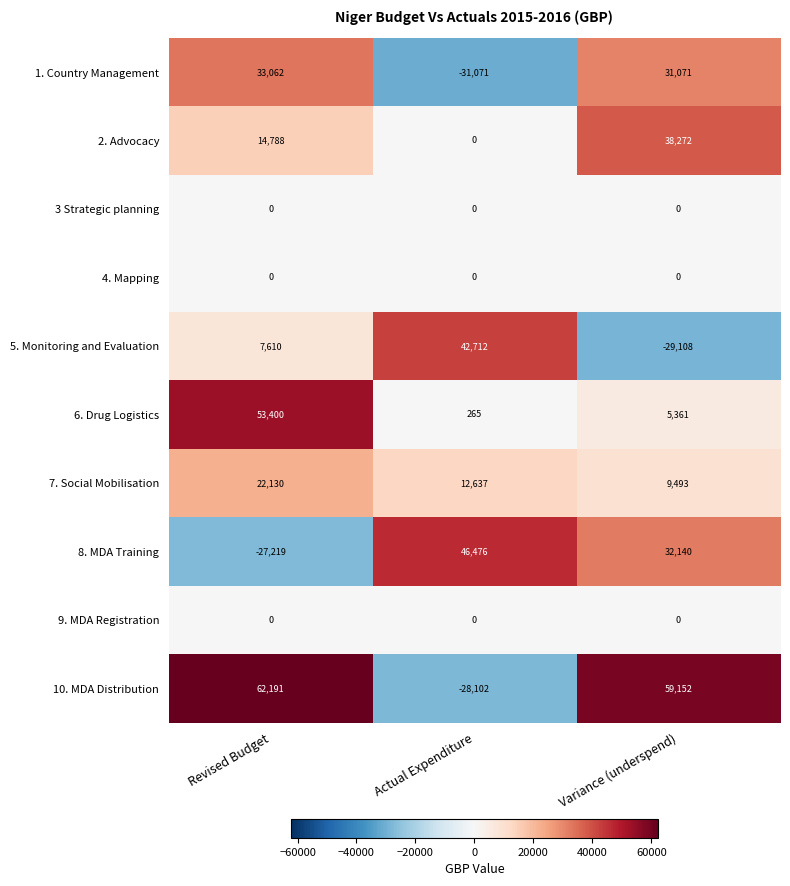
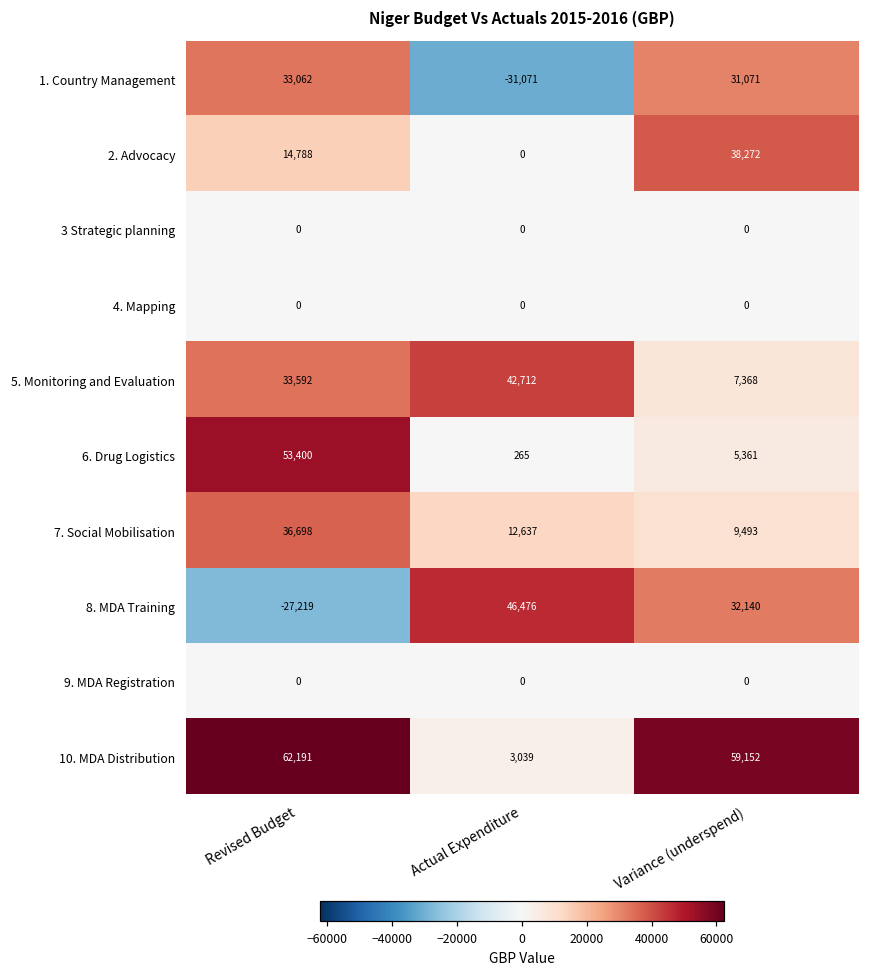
5. Monitoring and Evaluation, Revised Budget: 7,610 -> 33,592
5. Monitoring and Evaluation, Variance (underspend): -29,108 -> 7,368
7. Social Mobilisation, Revised Budget: 22,130 -> 36,698
10. MDA Distribution, Actual Expenditure: -28,102 -> 3,039
